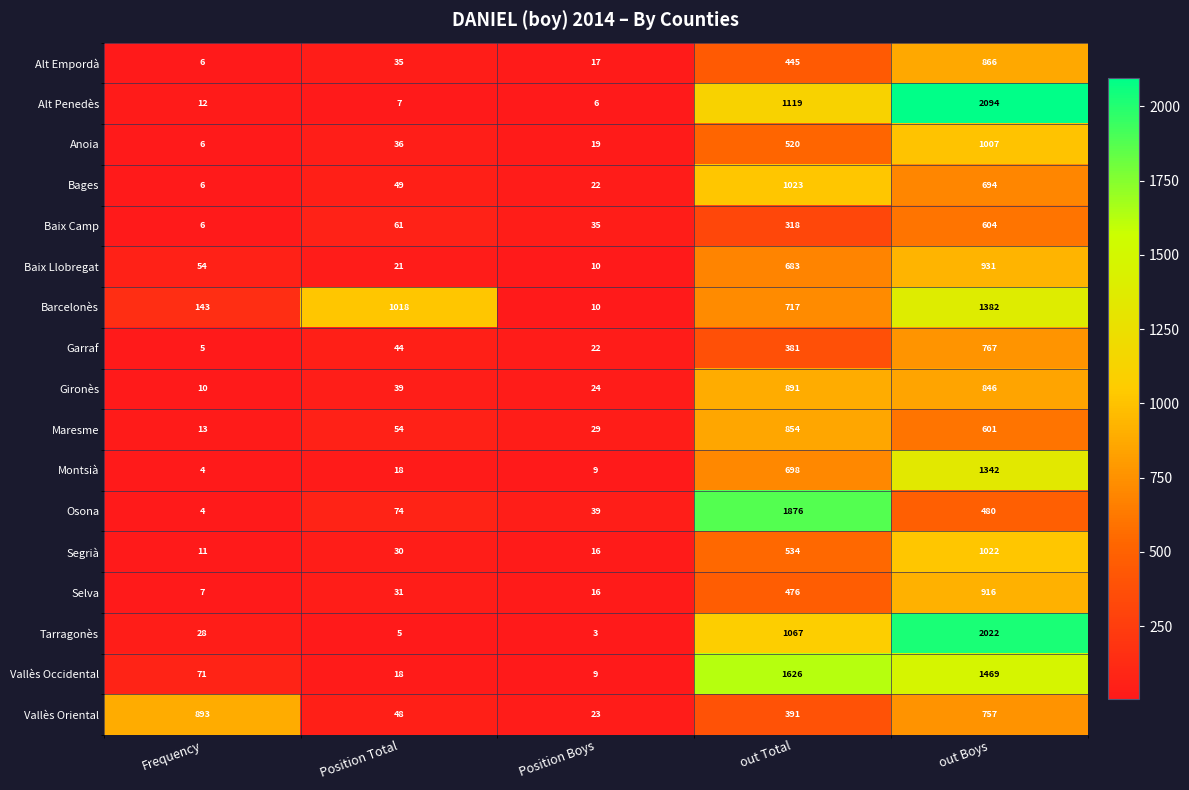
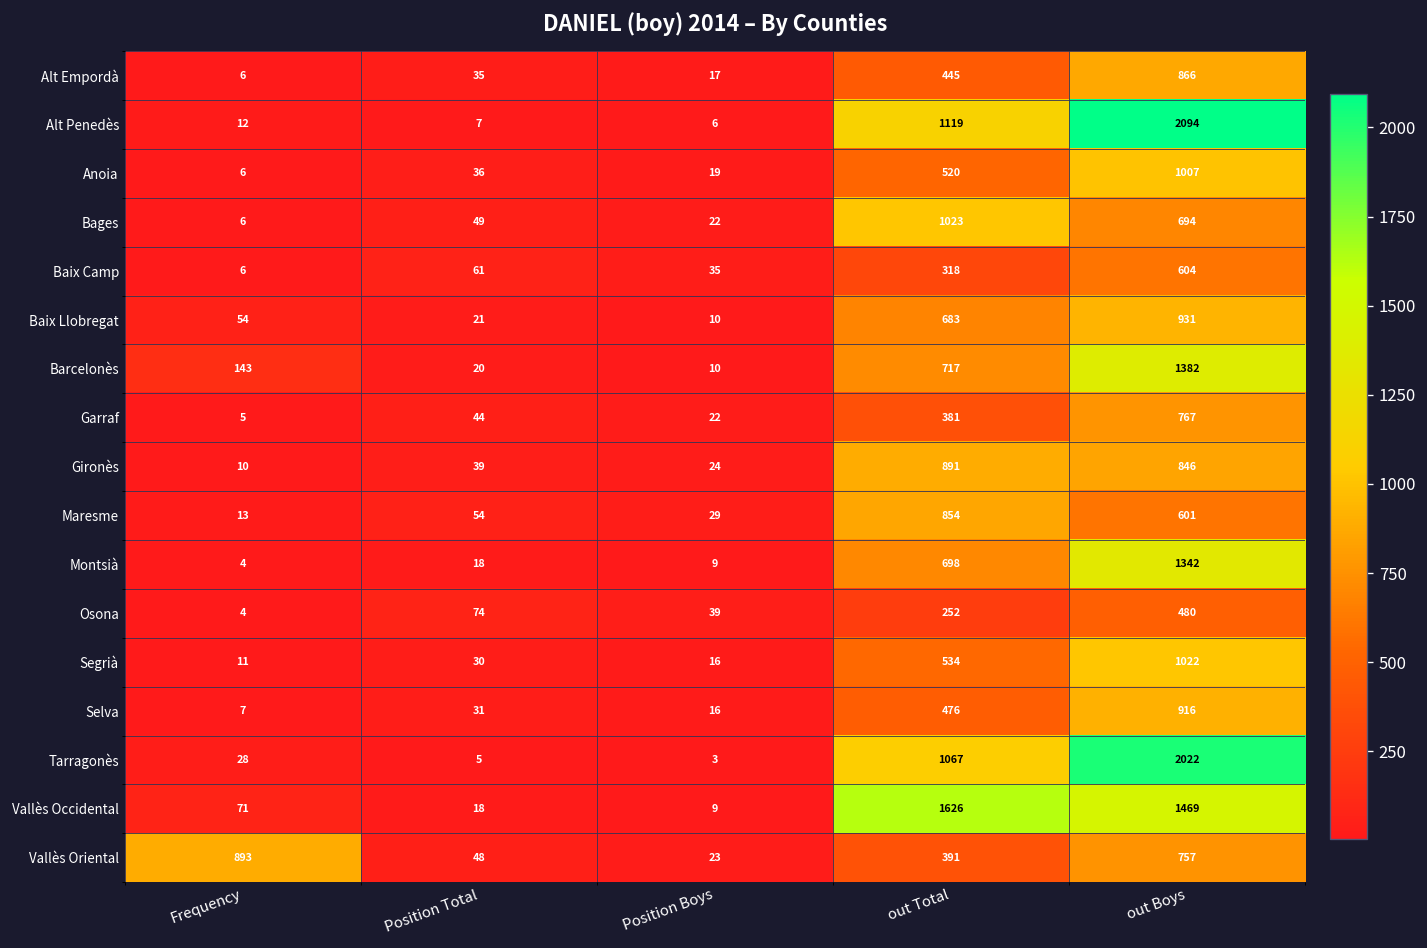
Barcelonès, Position Total: 1018 -> 20
Osona, out Total: 1876 -> 252
